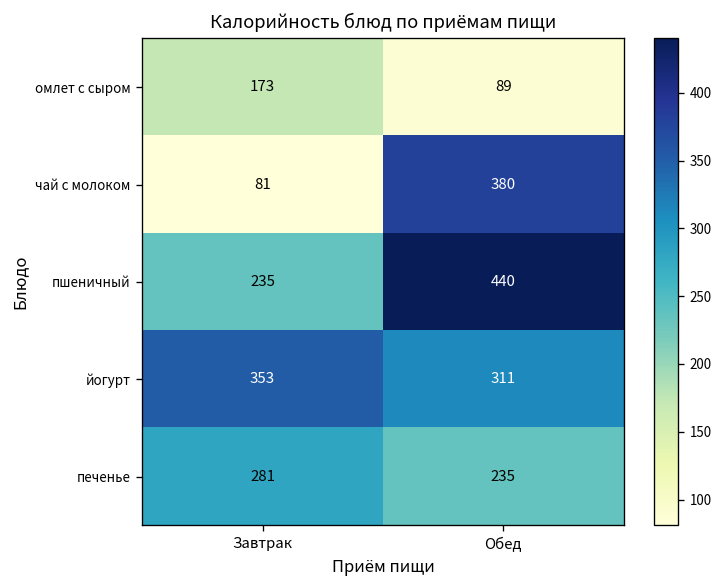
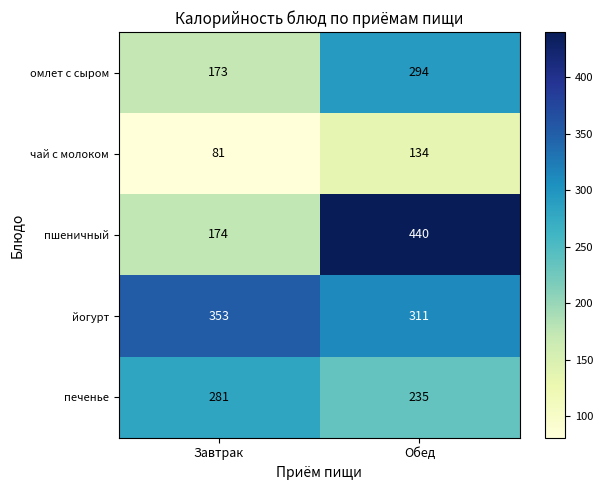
омлет с сыром, Обед: 89 -> 294
чай с молоком, Обед: 380 -> 134
пшеничный, Завтрак: 235 -> 174
